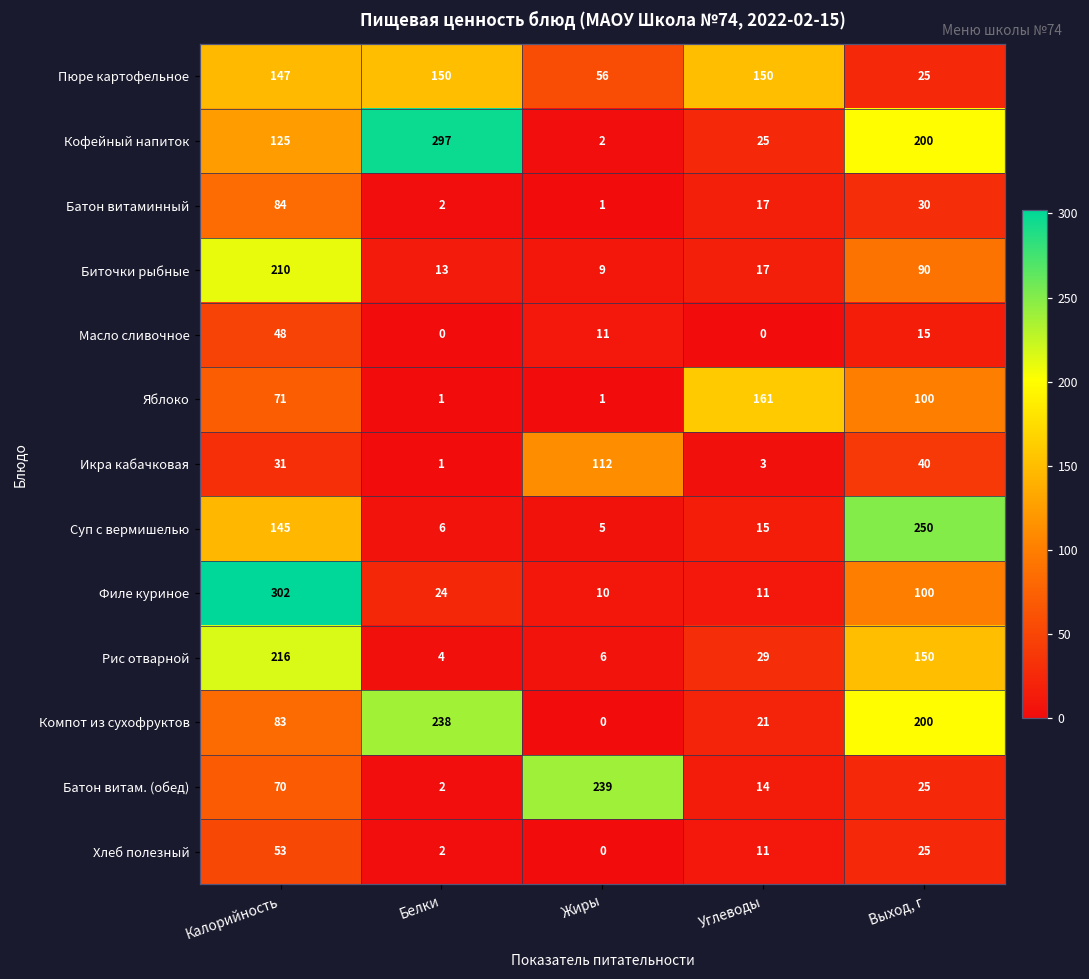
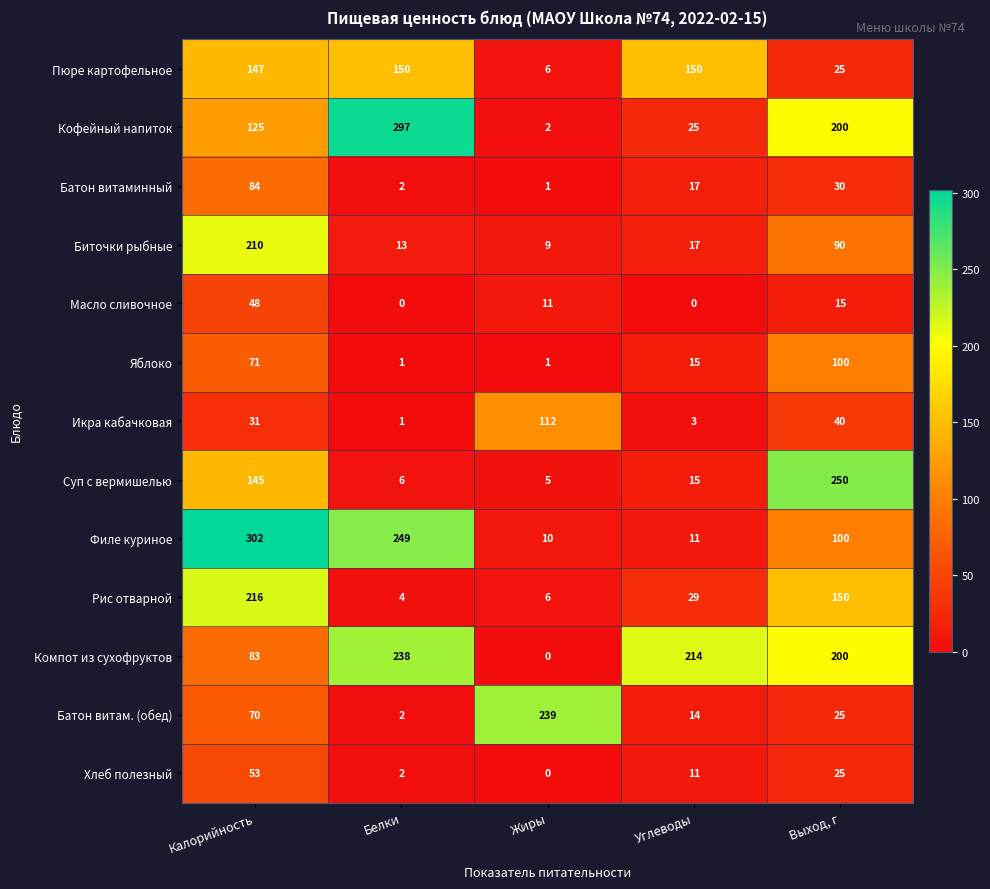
Пюре картофельное, Жиры: 56 -> 6
Яблоко, Углеводы: 161 -> 15
Филе куриное, Белки: 24 -> 249
Компот из сухофруктов, Углеводы: 21 -> 214
